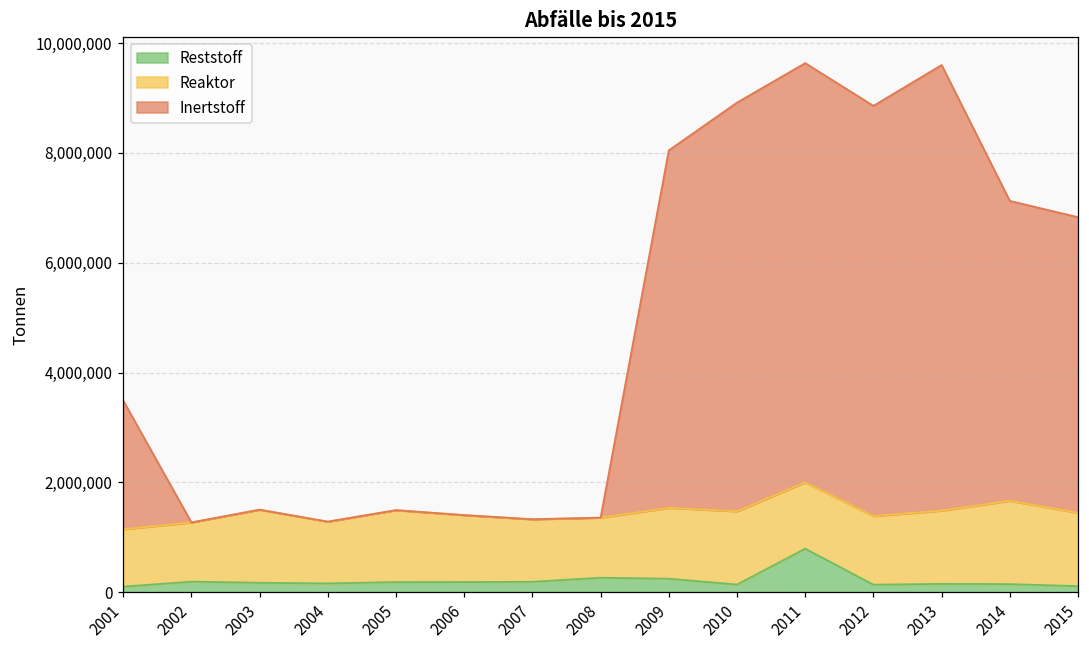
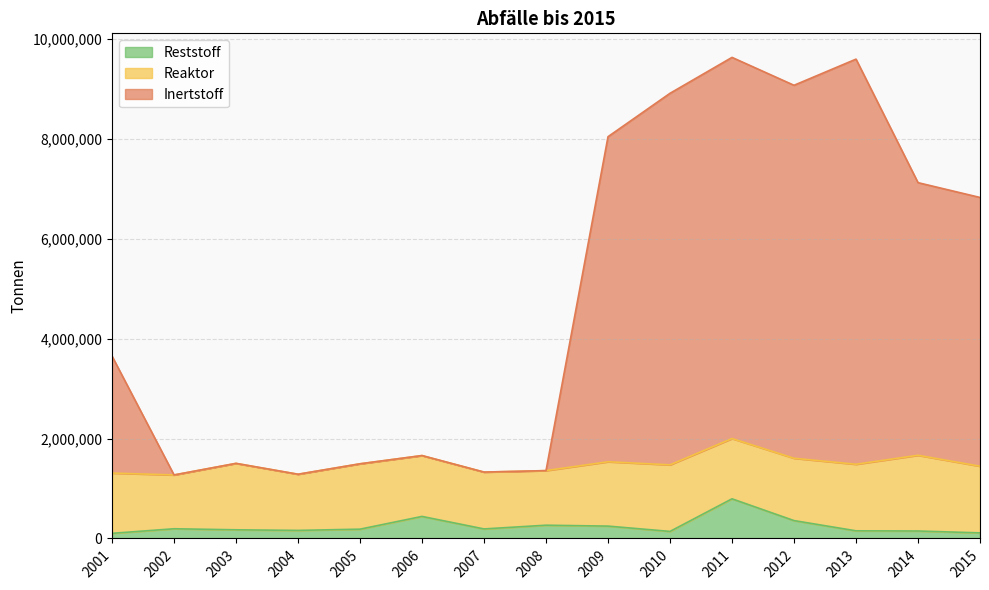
Reaktor, 2001: 1,000,000 -> 1,200,000
Reststoff, 2006: 200,000 -> 400,000
Reststoff, 2012: 100,000 -> 400,000
